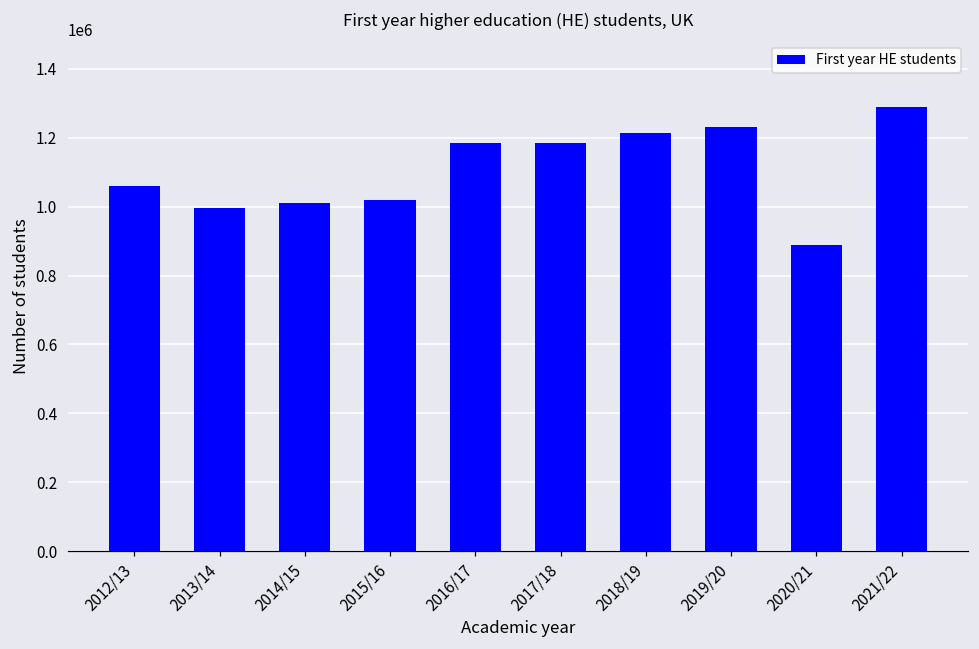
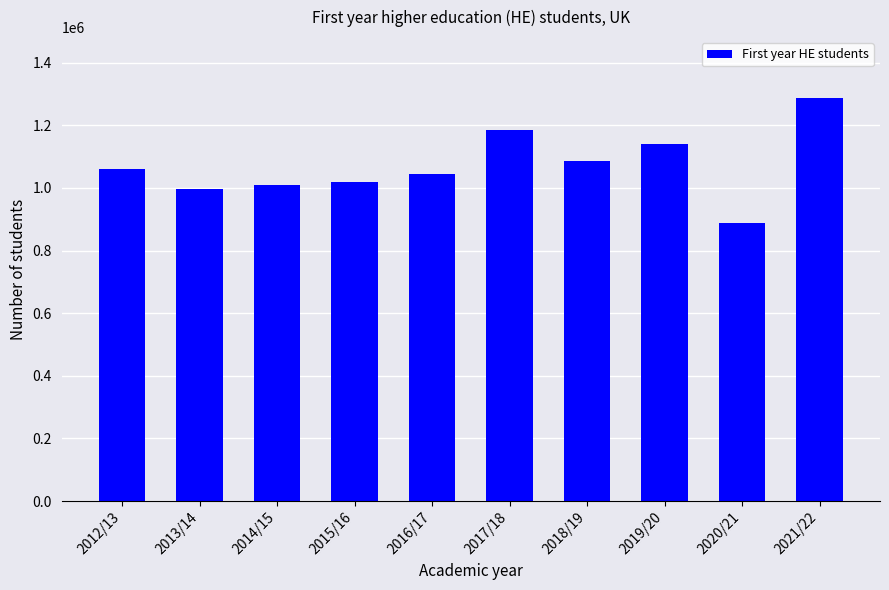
2016/17: 1190000 -> 1040000
2018/19: 1210000 -> 1090000
2019/20: 1230000 -> 1140000
